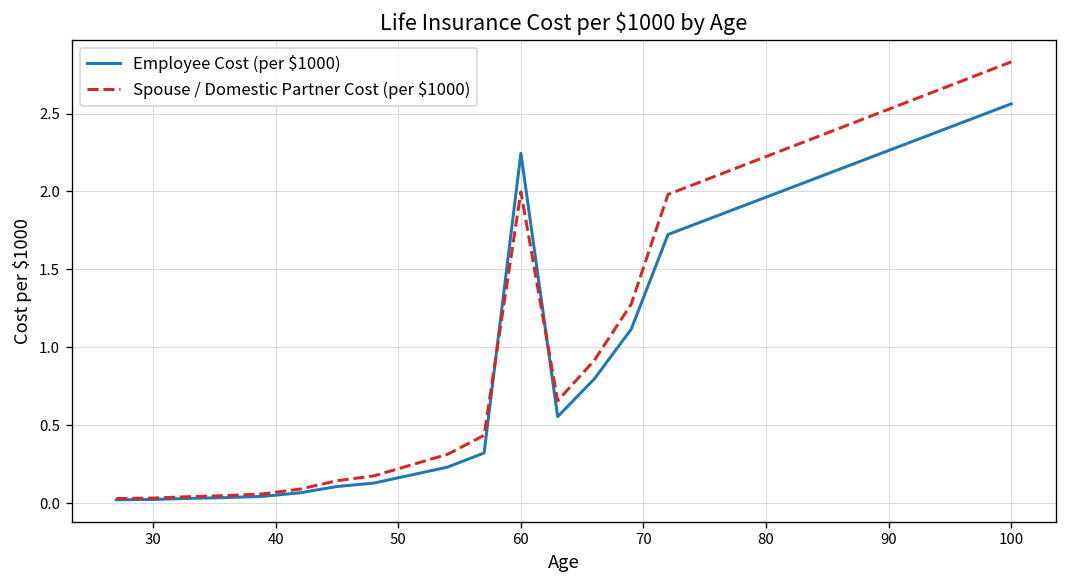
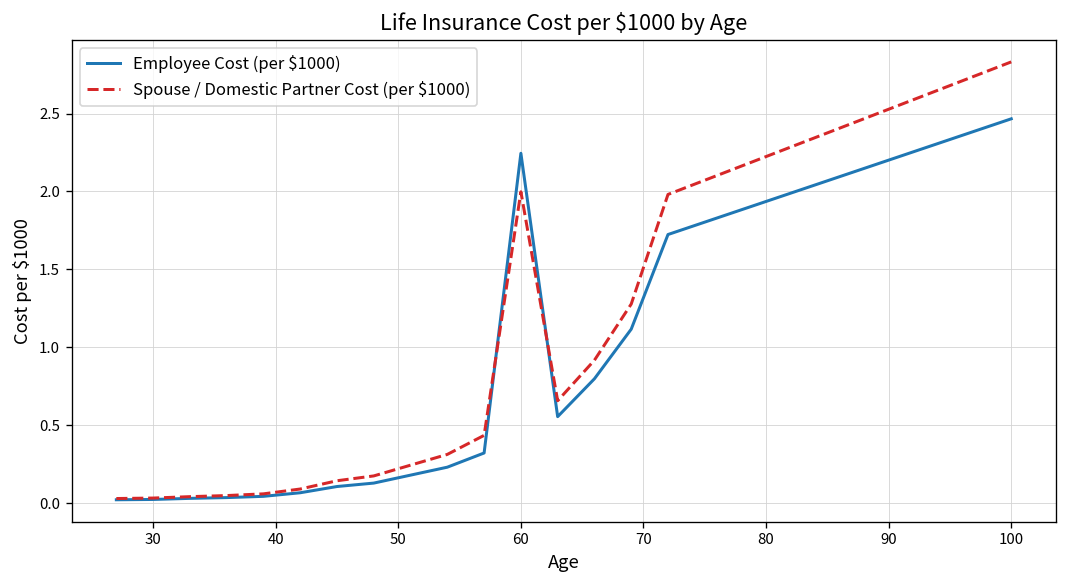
Employee Cost (per $1000), 100: 2.56 -> 2.47
